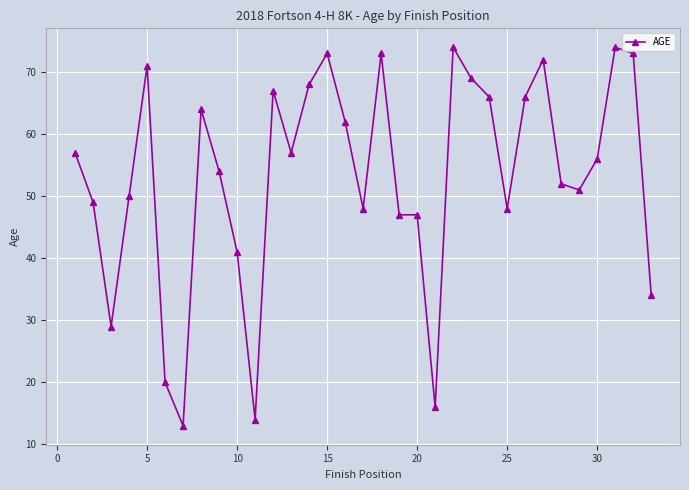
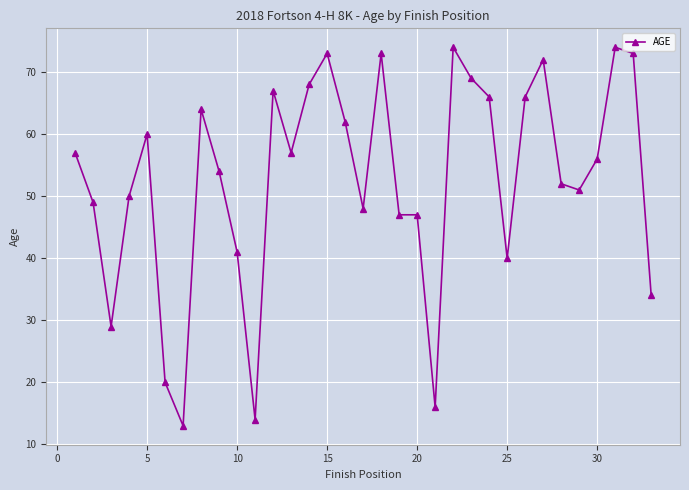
5: 71 -> 60
25: 48 -> 40
